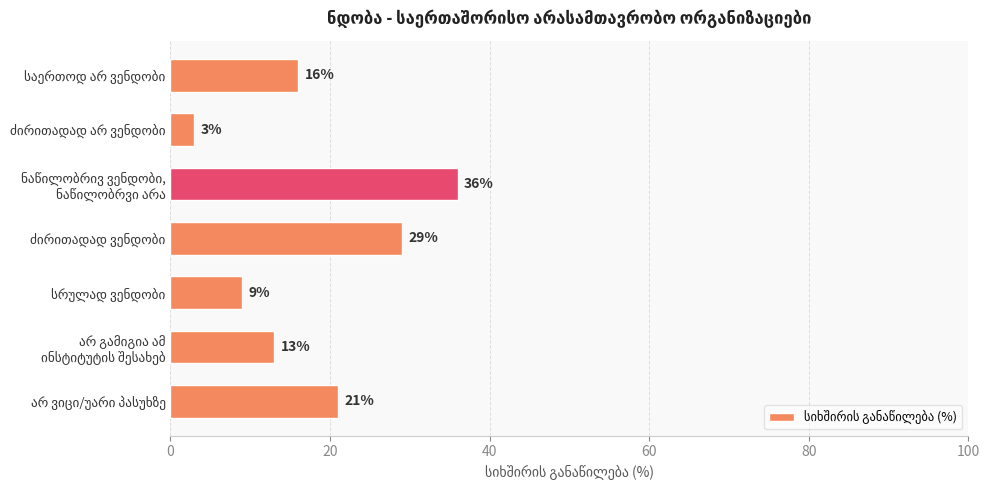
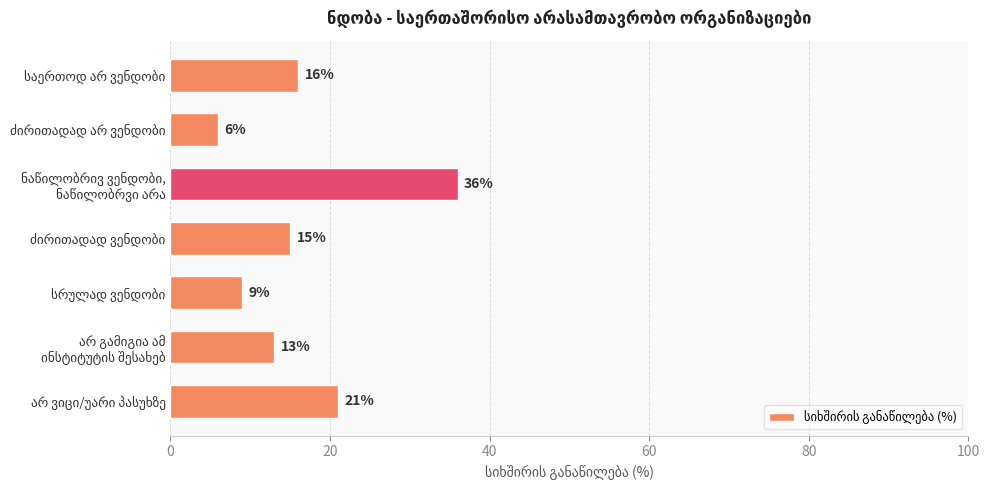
ძირითადად არ ვენდობი: 3% -> 6%
ძირითადად ვენდობი: 29% -> 15%
